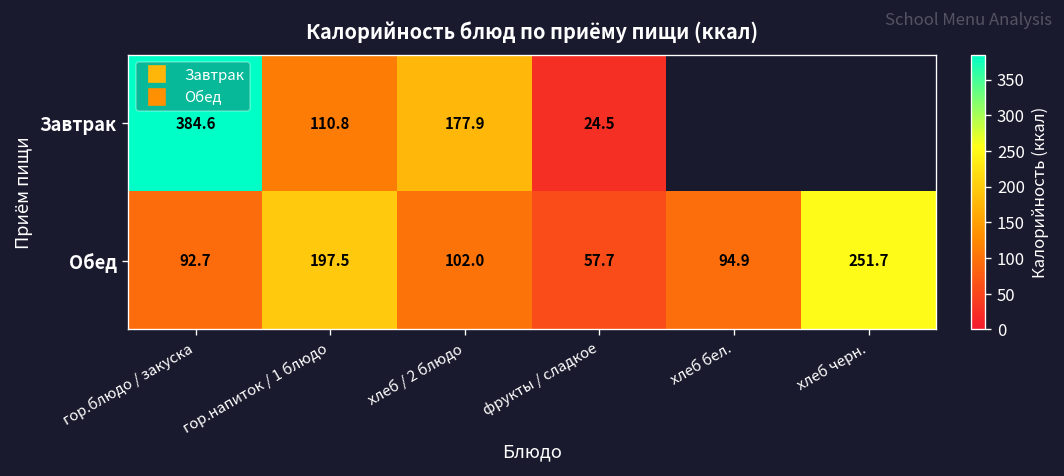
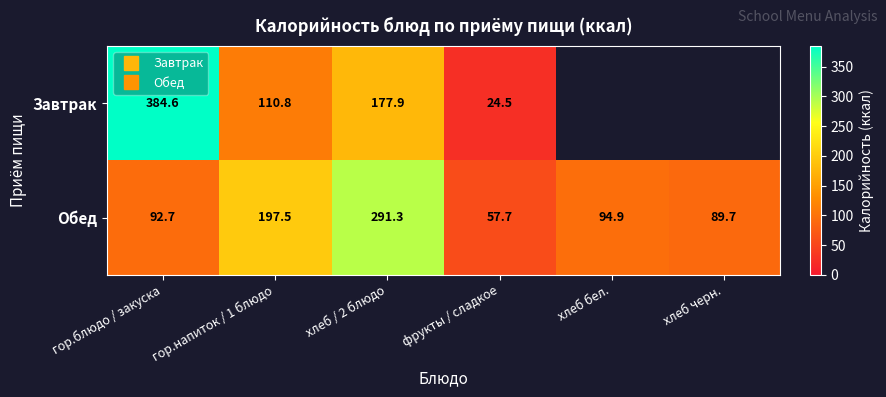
Обед, хлеб / 2 блюдо: 102.0 -> 291.3
Обед, хлеб черн.: 251.7 -> 89.7
